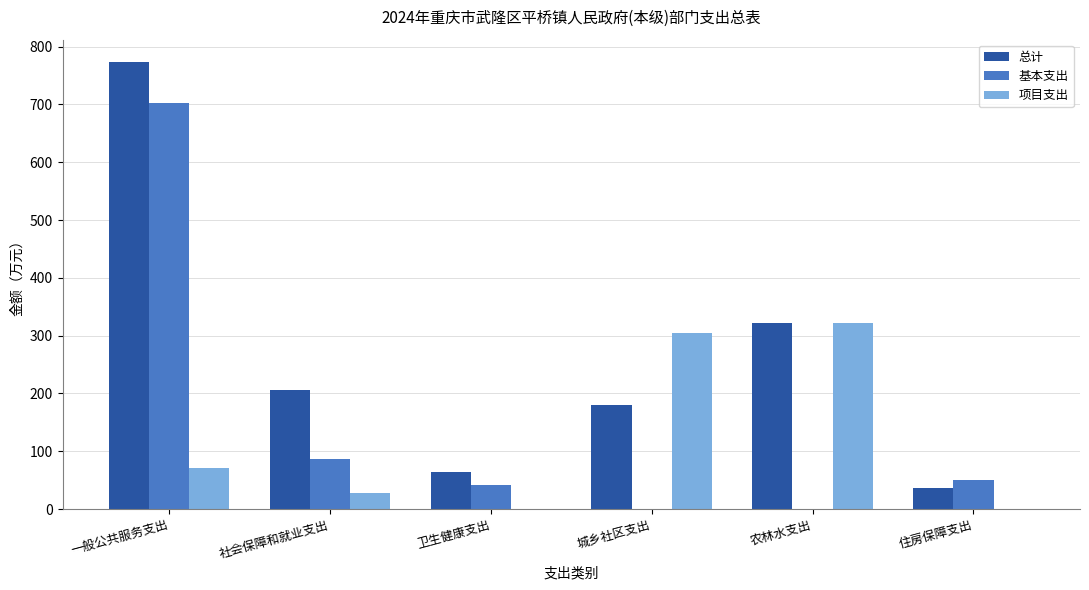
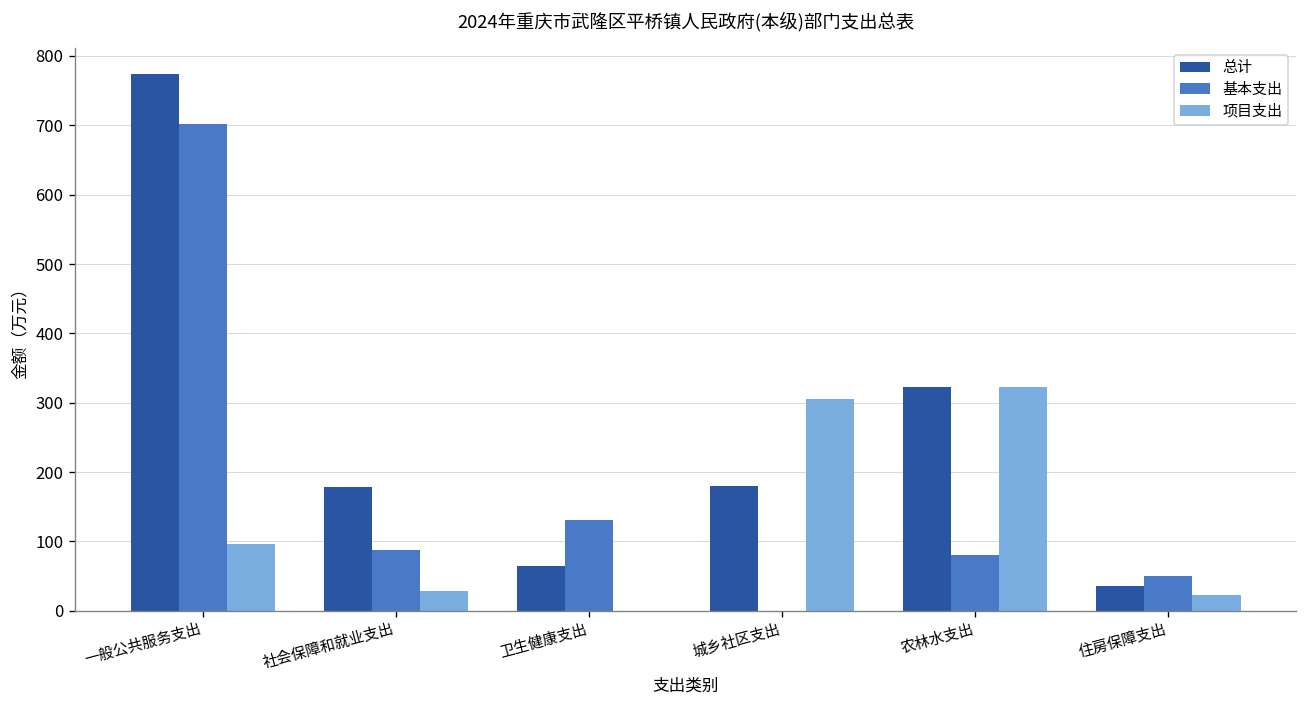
项目支出, 一般公共服务支出: 70 -> 100
总计, 社会保障和就业支出: 210 -> 180
基本支出, 卫生健康支出: 40 -> 130
基本支出, 农林水支出: 0 -> 80
项目支出, 住房保障支出: 0 -> 20
